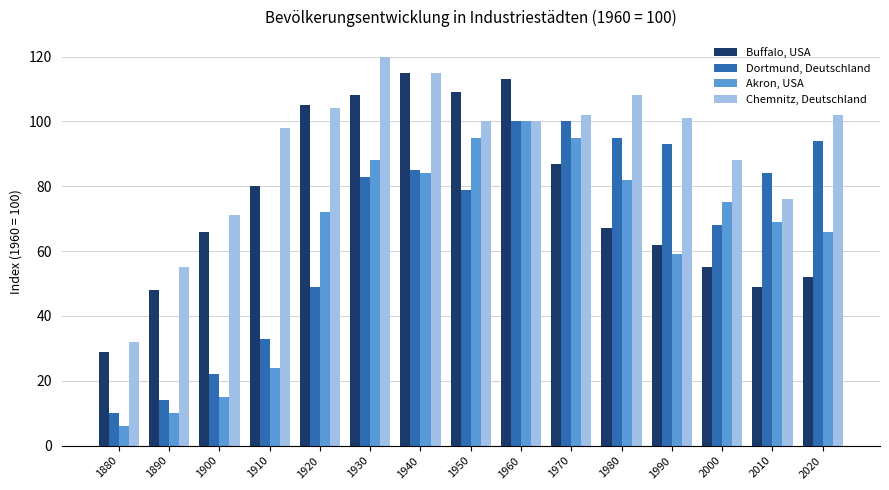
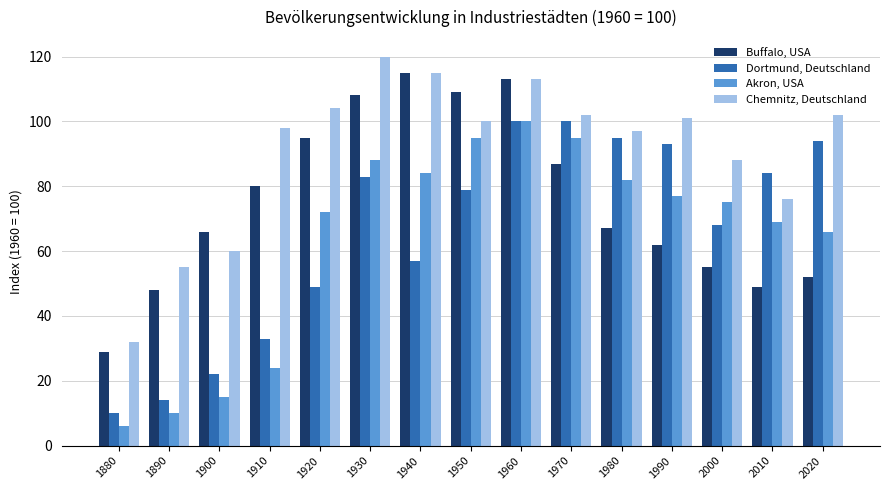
Chemnitz, Deutschland, 1900: 71 -> 60
Buffalo, USA, 1920: 105 -> 95
Dortmund, Deutschland, 1940: 85 -> 57
Chemnitz, Deutschland, 1960: 100 -> 113
Chemnitz, Deutschland, 1980: 108 -> 97
Akron, USA, 1990: 59 -> 77
